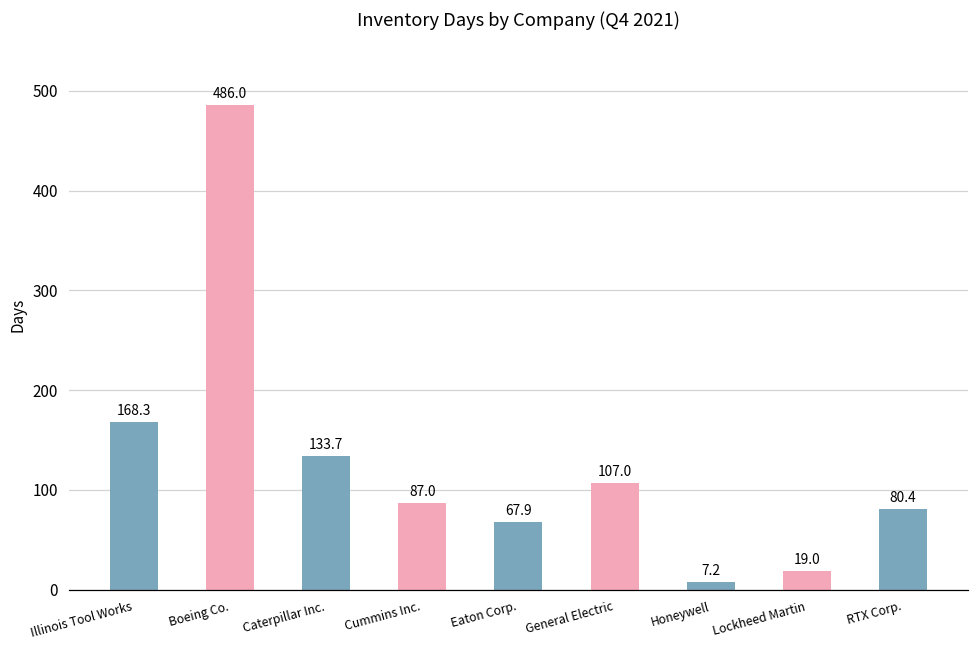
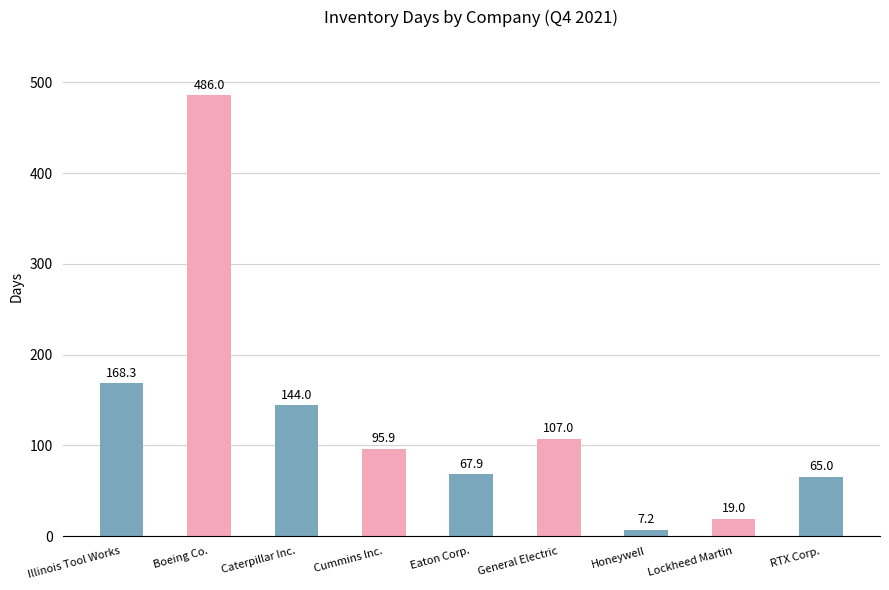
Caterpillar Inc.: 133.7 -> 144.0
Cummins Inc.: 87.0 -> 95.9
RTX Corp.: 80.4 -> 65.0
